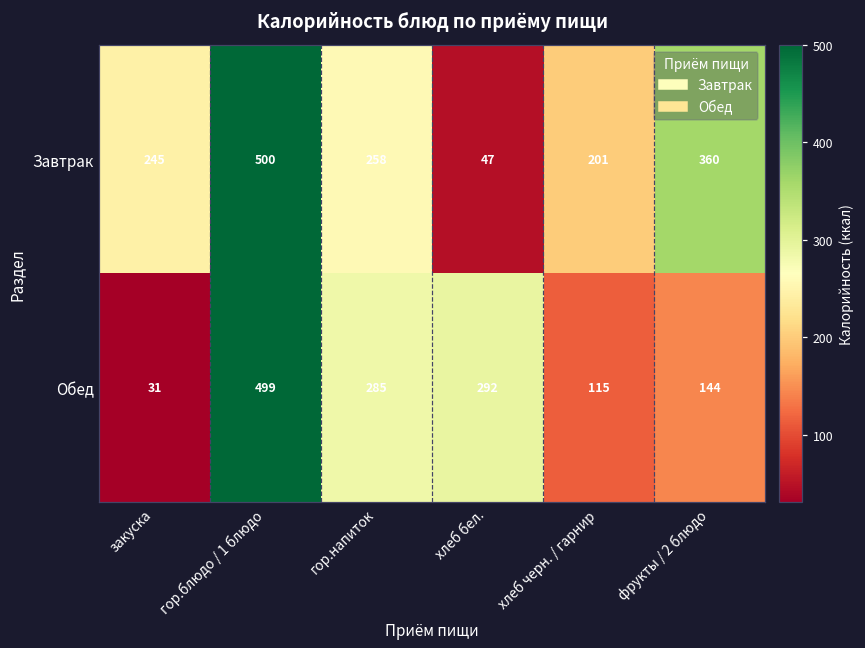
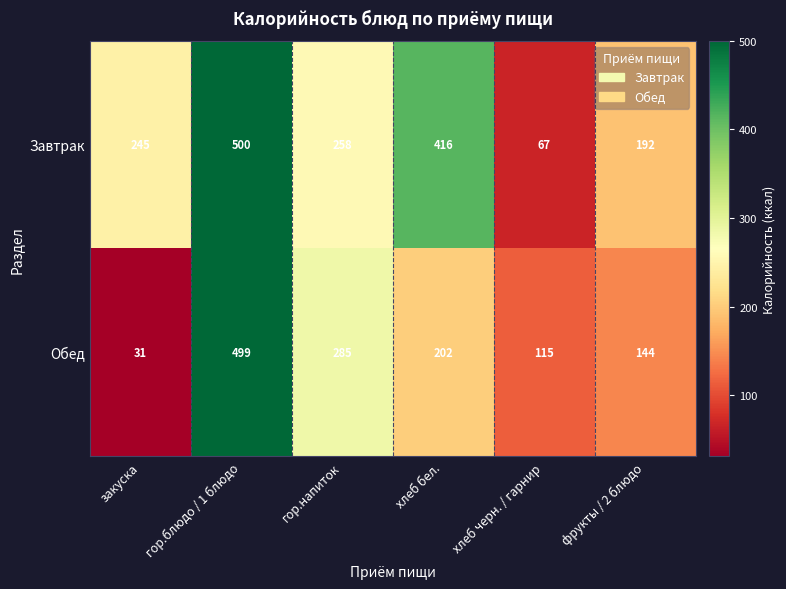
Завтрак, хлеб бел.: 47 -> 416
Завтрак, хлеб черн. / гарнир: 201 -> 67
Завтрак, фрукты / 2 блюдо: 360 -> 192
Обед, хлеб бел.: 292 -> 202
